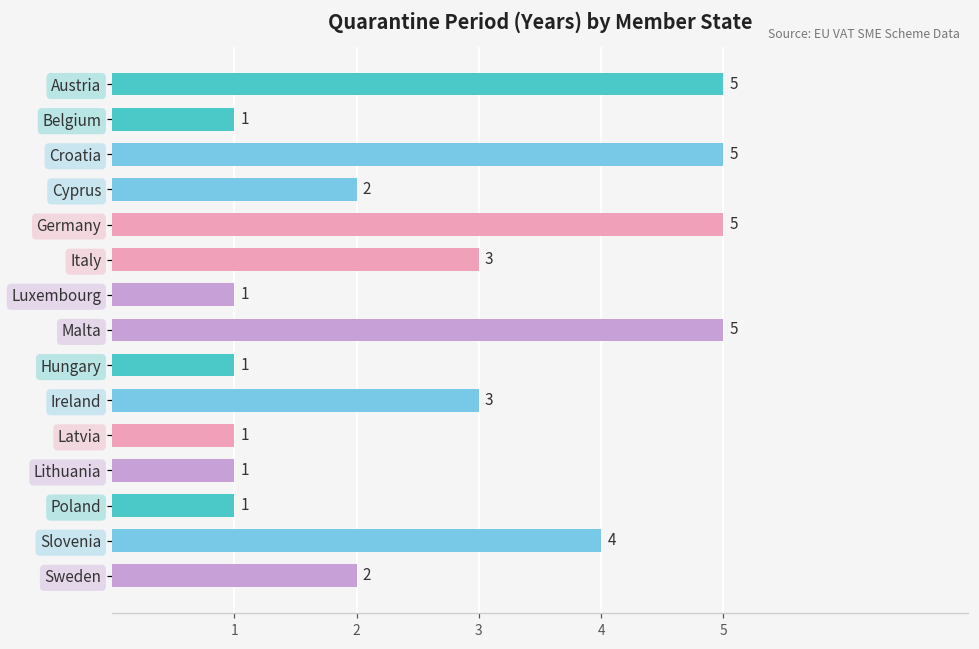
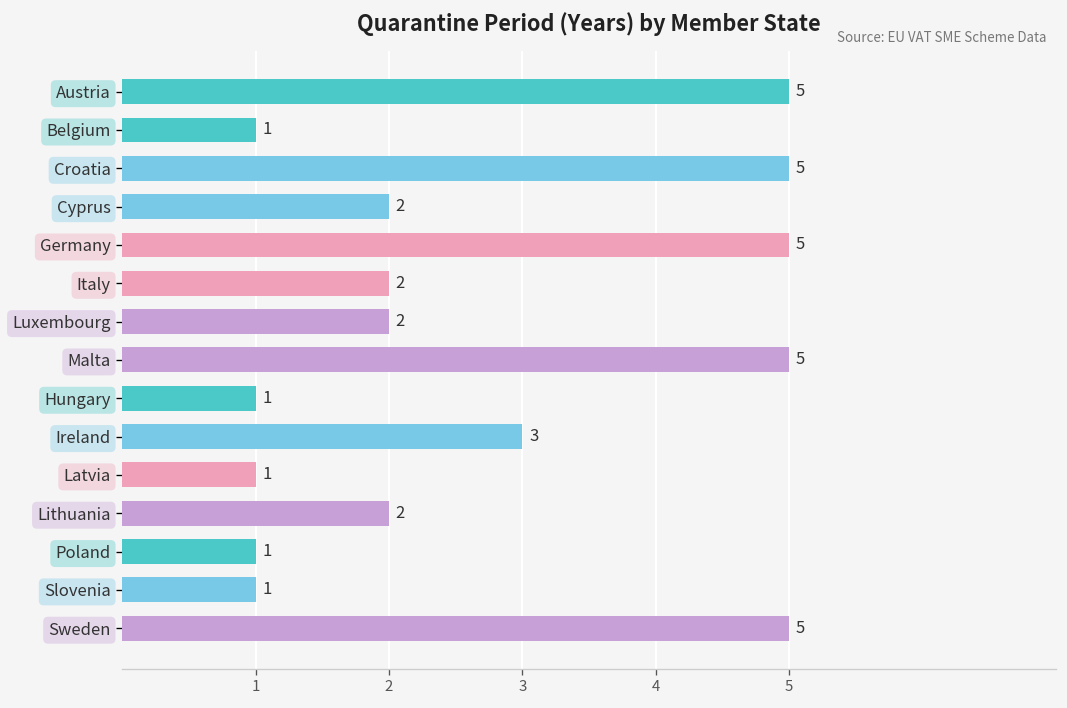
Italy: 3 -> 2
Luxembourg: 1 -> 2
Lithuania: 1 -> 2
Slovenia: 4 -> 1
Sweden: 2 -> 5
